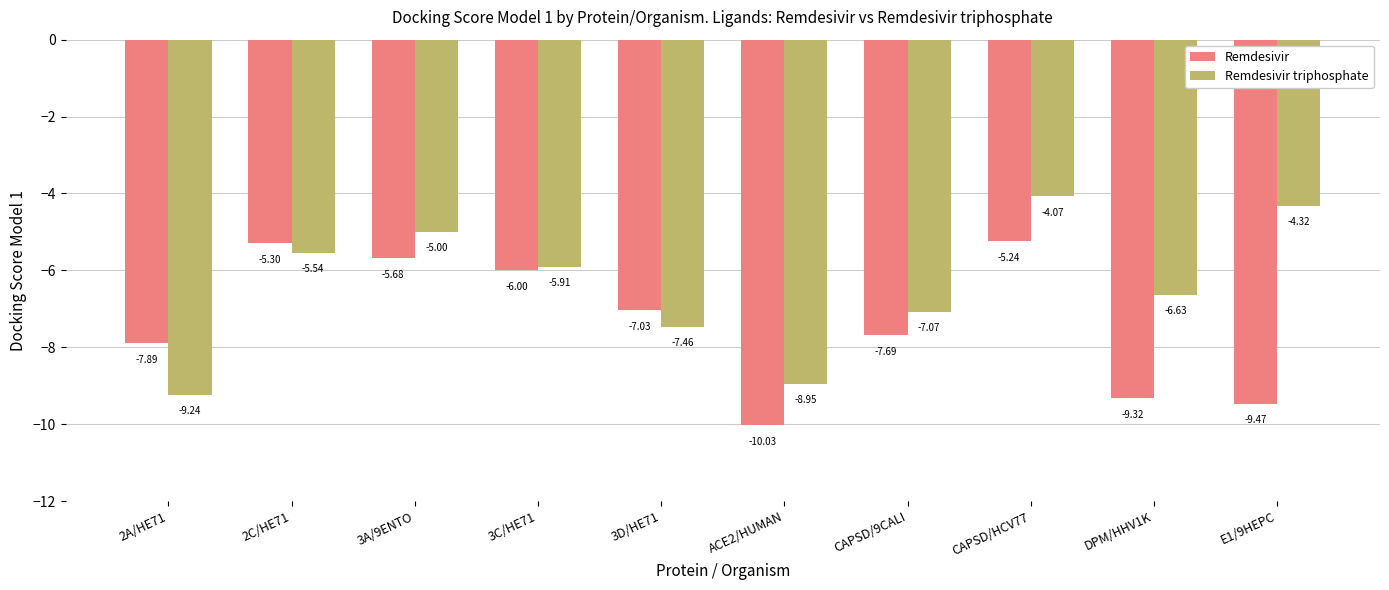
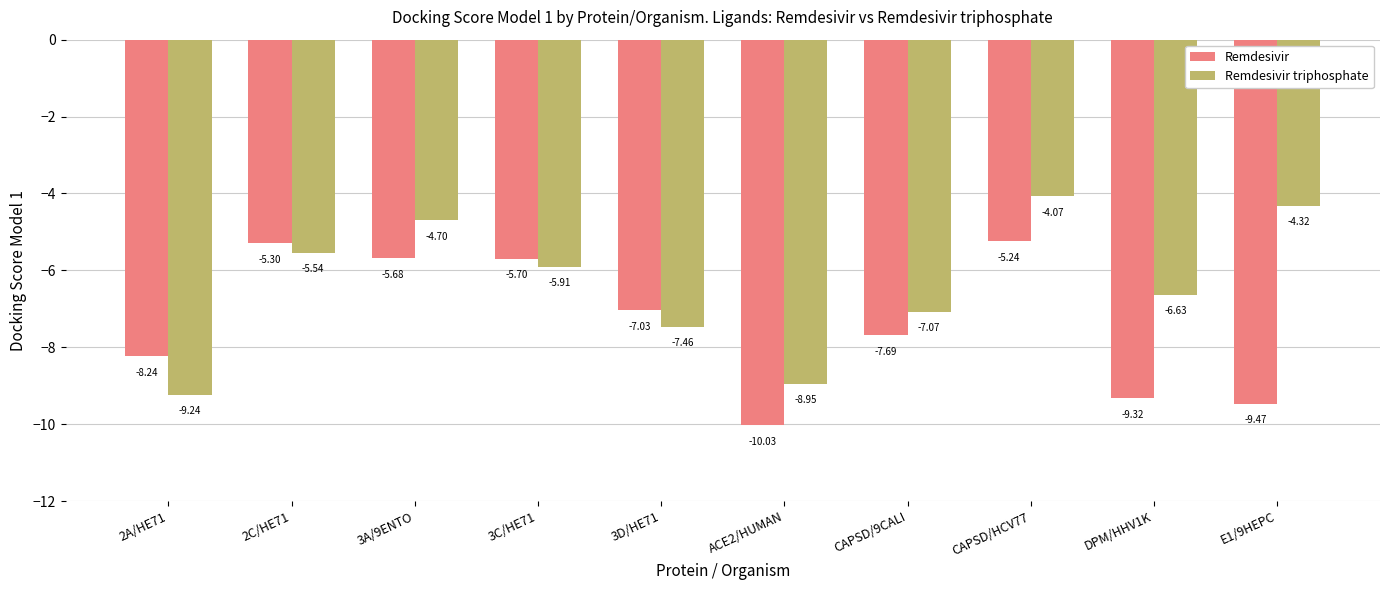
Remdesivir, 2A/HE71: -7.89 -> -8.24
Remdesivir triphosphate, 3A/9ENTO: -5.00 -> -4.70
Remdesivir, 3C/HE71: -6.00 -> -5.70
